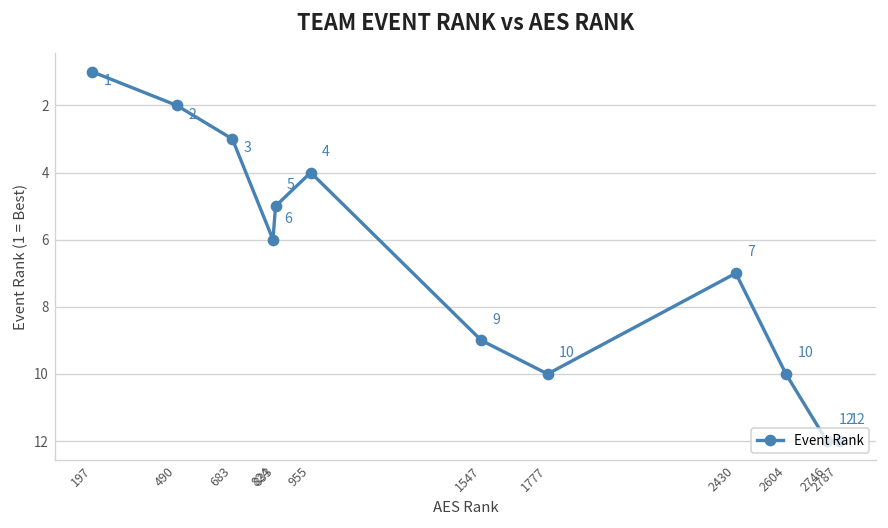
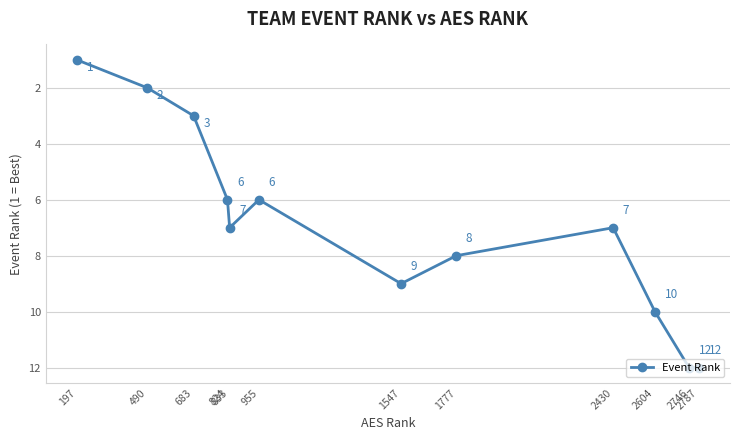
833: 5 -> 7
955: 4 -> 6
1777: 10 -> 8
